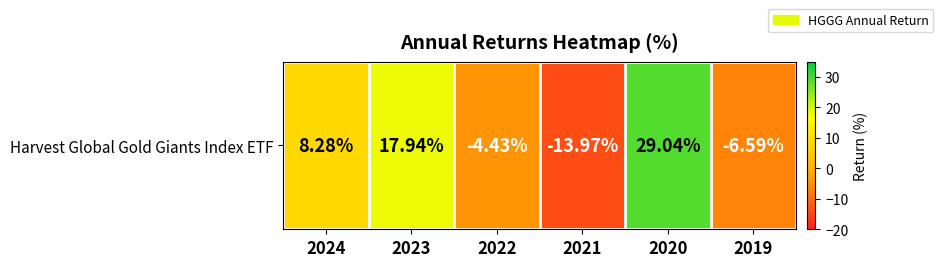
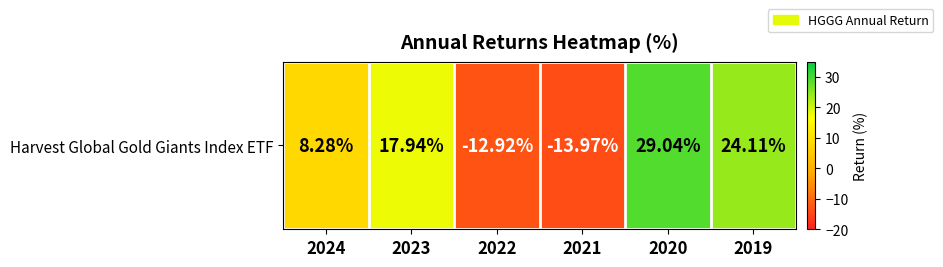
Harvest Global Gold Giants Index ETF, 2022: -4.43% -> -12.92%
Harvest Global Gold Giants Index ETF, 2019: -6.59% -> 24.11%
